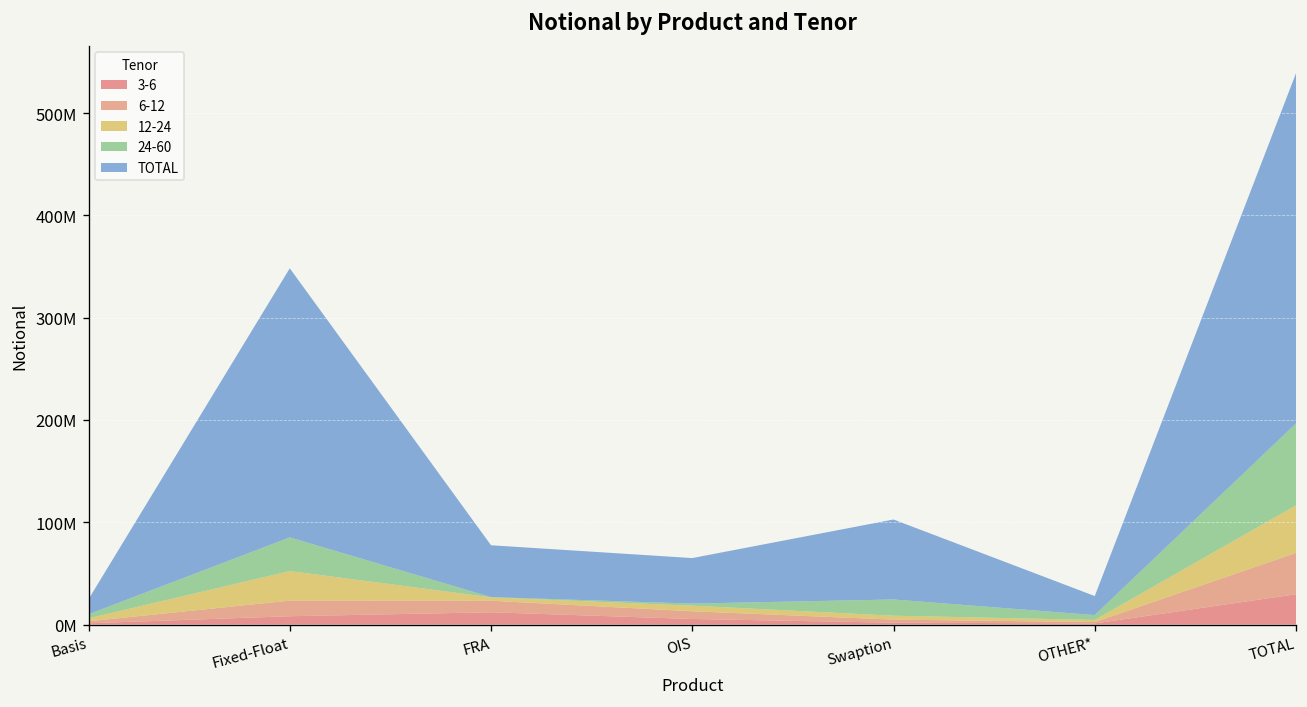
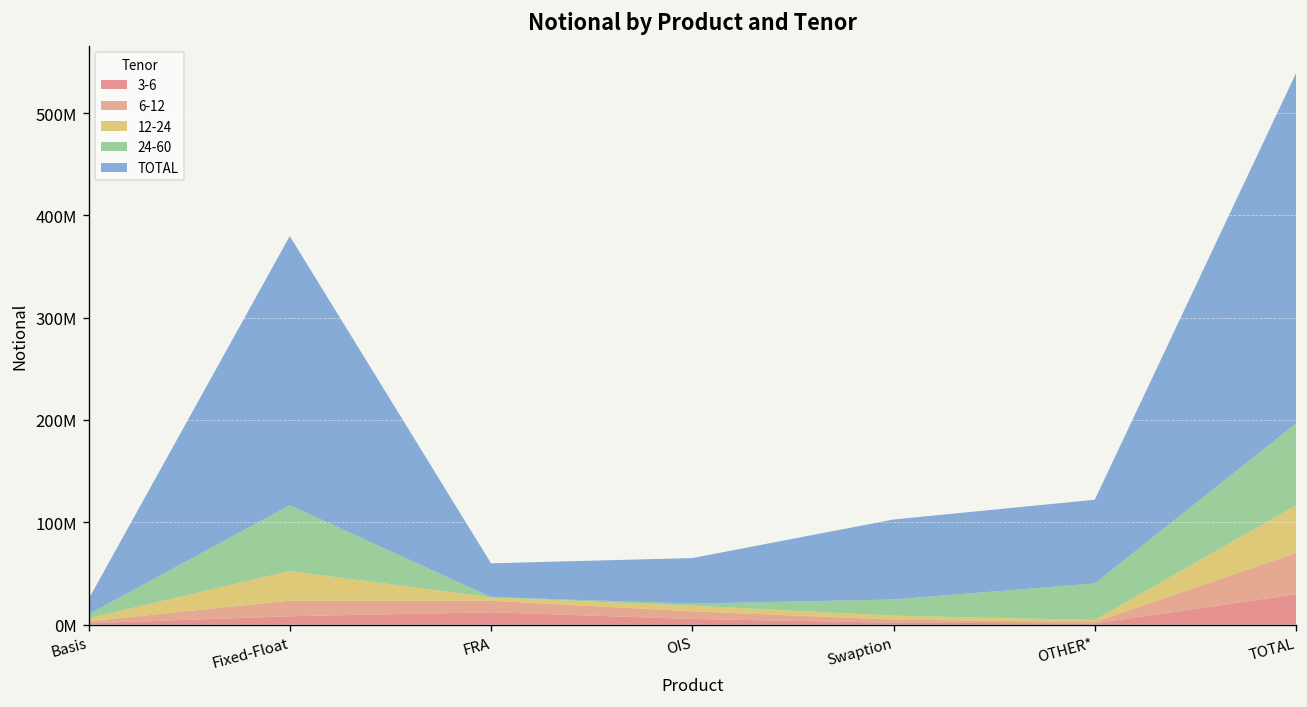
24-60, Fixed-Float: 30000000 -> 60000000
TOTAL, FRA: 50000000 -> 30000000
24-60, OTHER*: 0 -> 40000000
TOTAL, OTHER*: 20000000 -> 80000000
